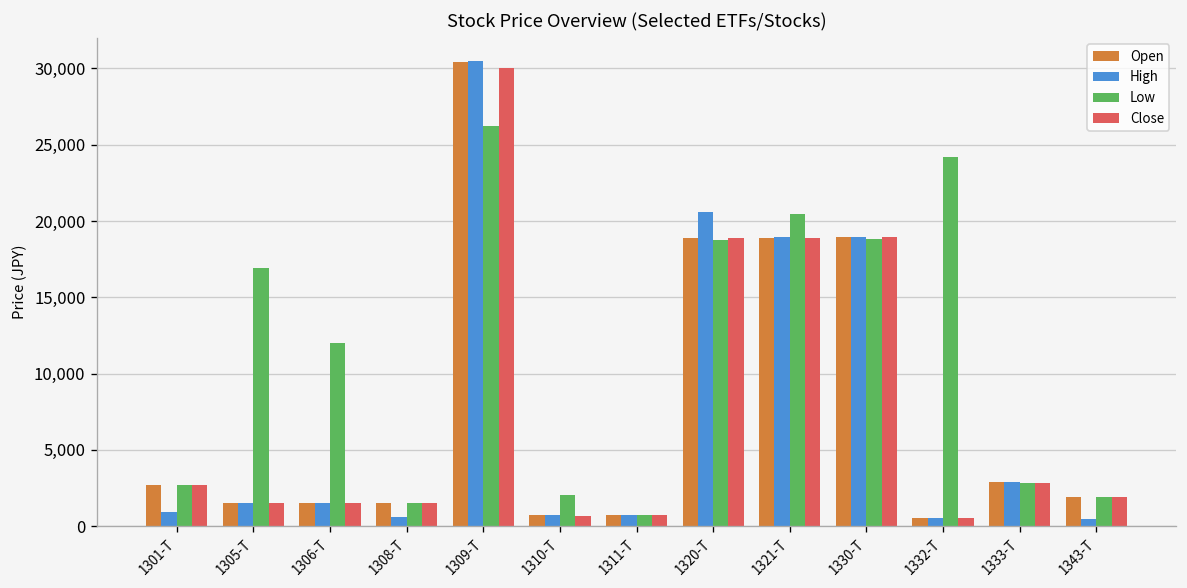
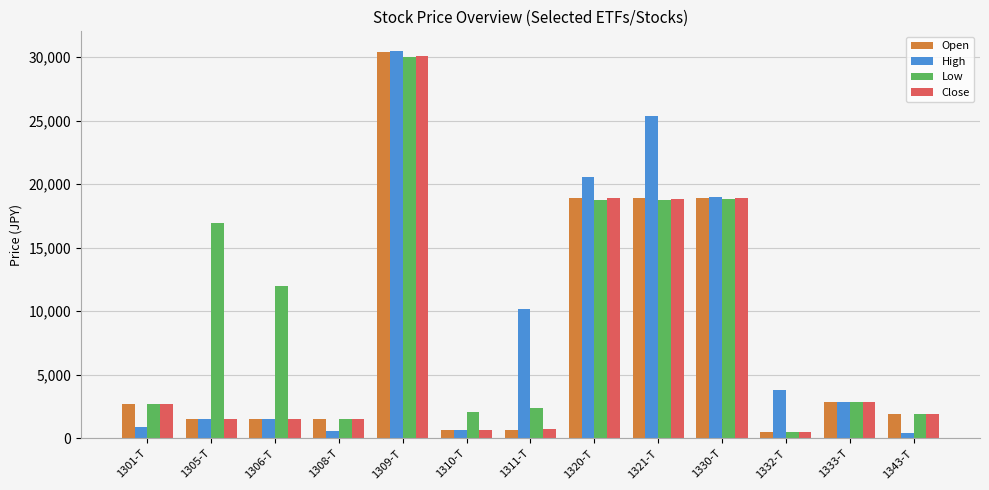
Low, 1309-T: 26,200 -> 30,000
High, 1311-T: 700 -> 10,200
Low, 1311-T: 700 -> 2,400
High, 1321-T: 18,900 -> 25,300
Low, 1321-T: 20,400 -> 18,800
High, 1332-T: 500 -> 3,800
Low, 1332-T: 24,200 -> 500
